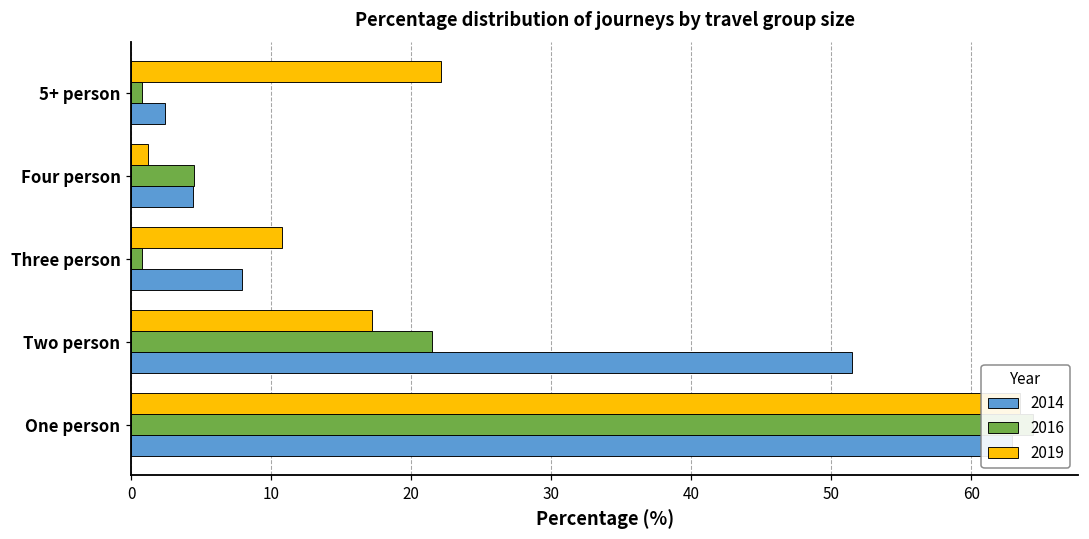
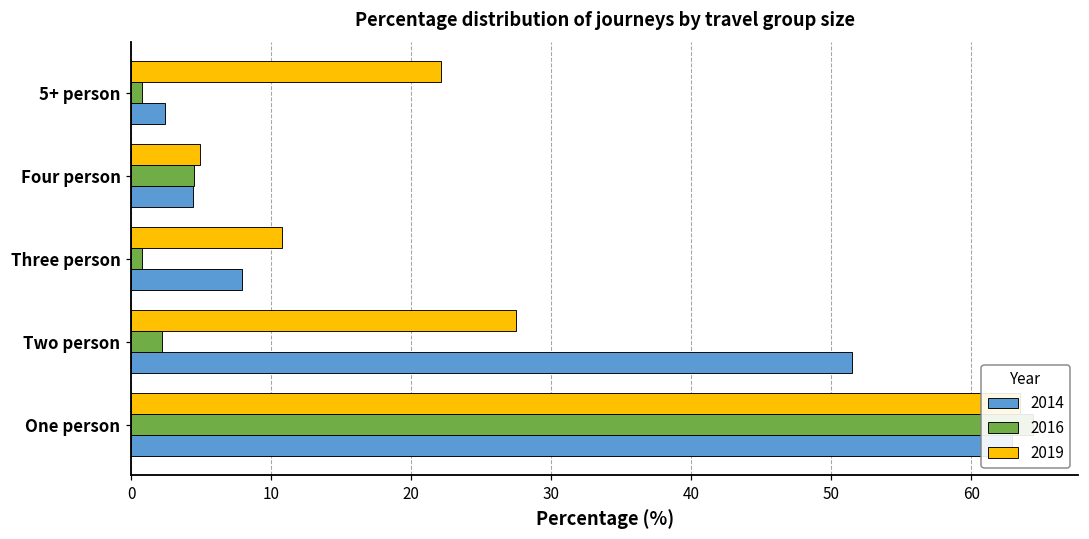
2019, Four person: 1.2 -> 4.9
2019, Two person: 17.2 -> 27.5
2016, Two person: 21.5 -> 2.2
